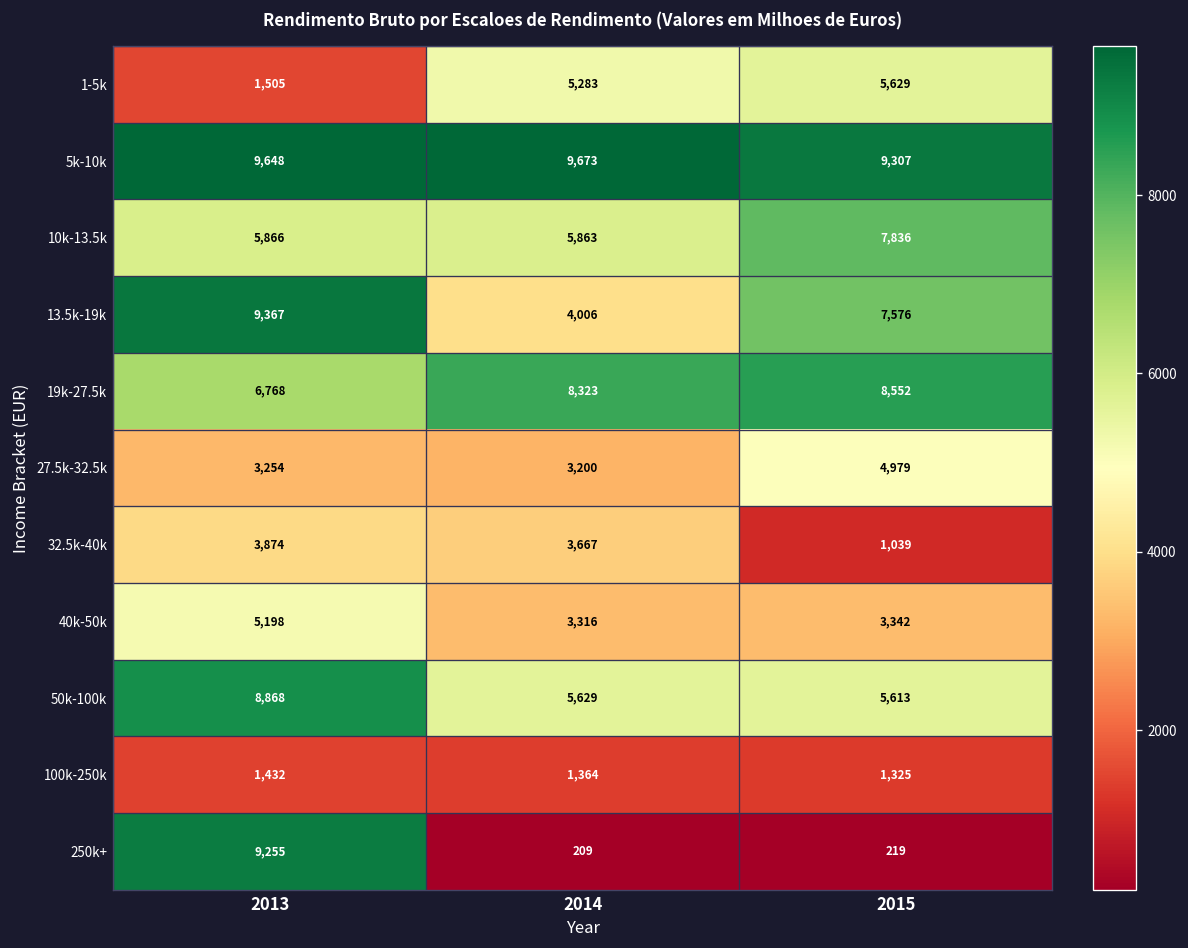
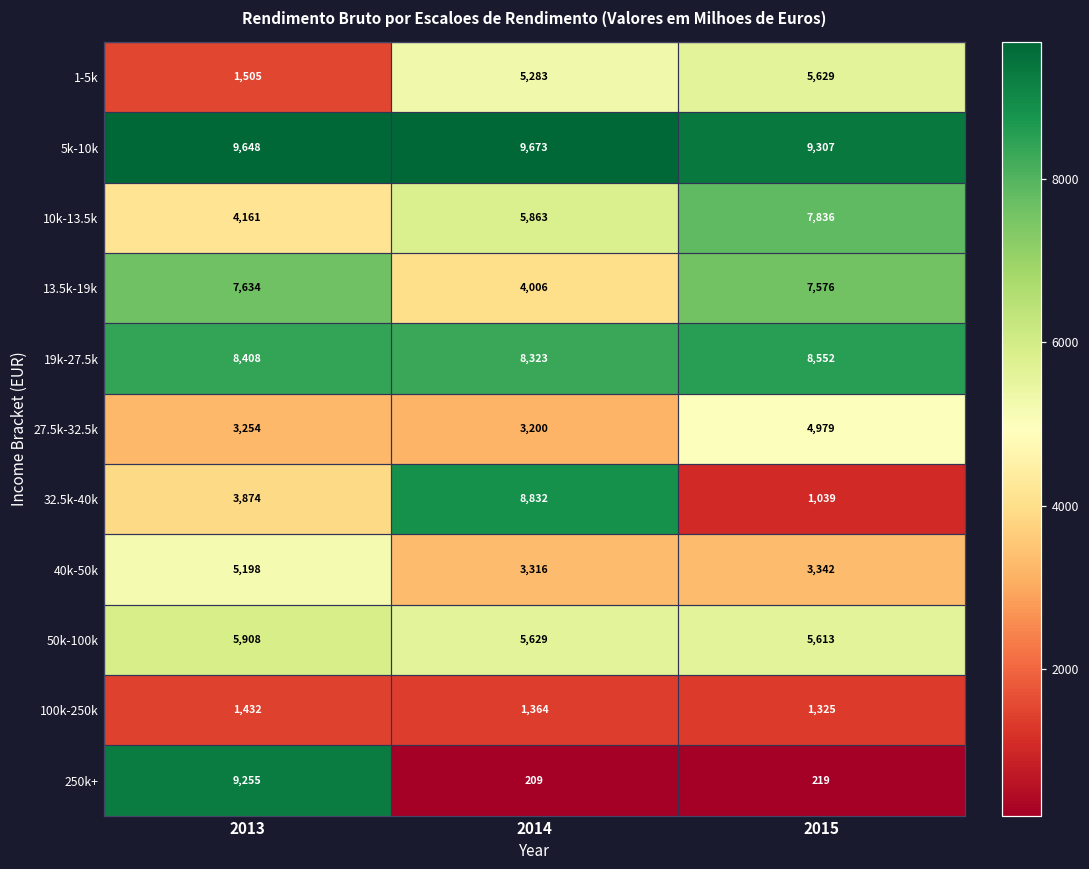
10k-13.5k, 2013: 5,866 -> 4,161
13.5k-19k, 2013: 9,367 -> 7,634
19k-27.5k, 2013: 6,768 -> 8,408
32.5k-40k, 2014: 3,667 -> 8,832
50k-100k, 2013: 8,868 -> 5,908
